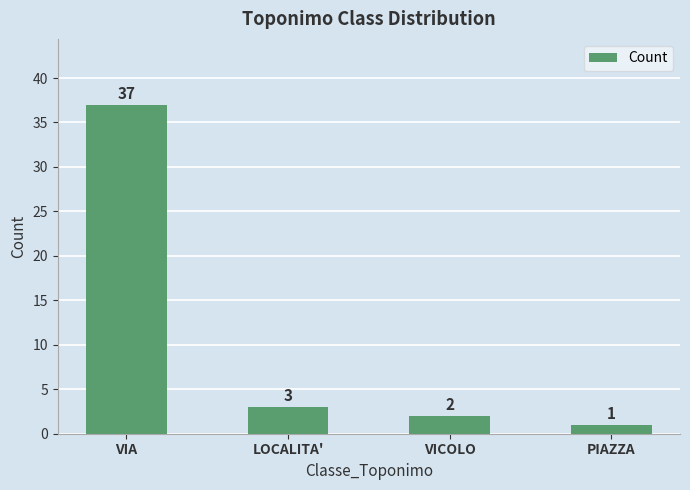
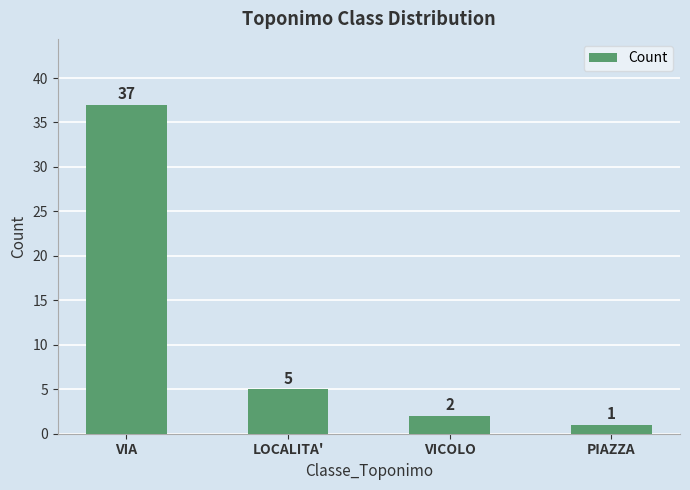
LOCALITA': 3 -> 5
